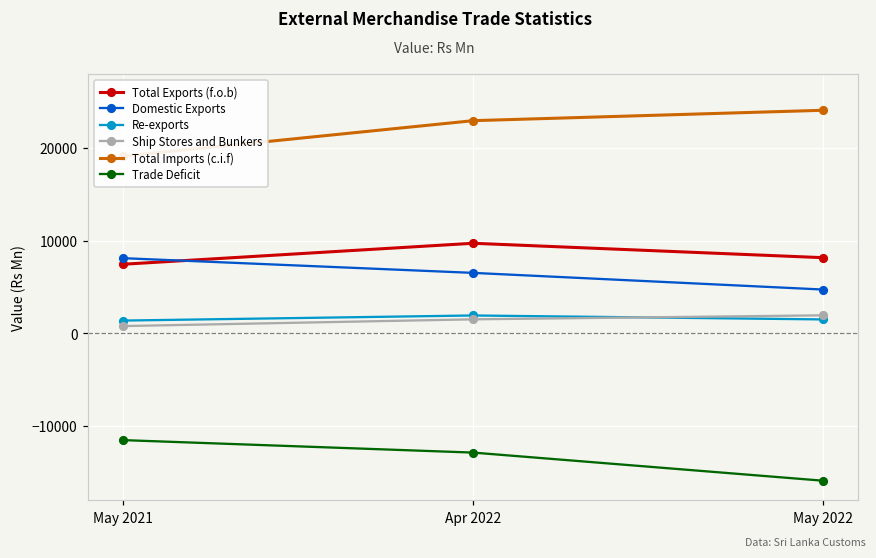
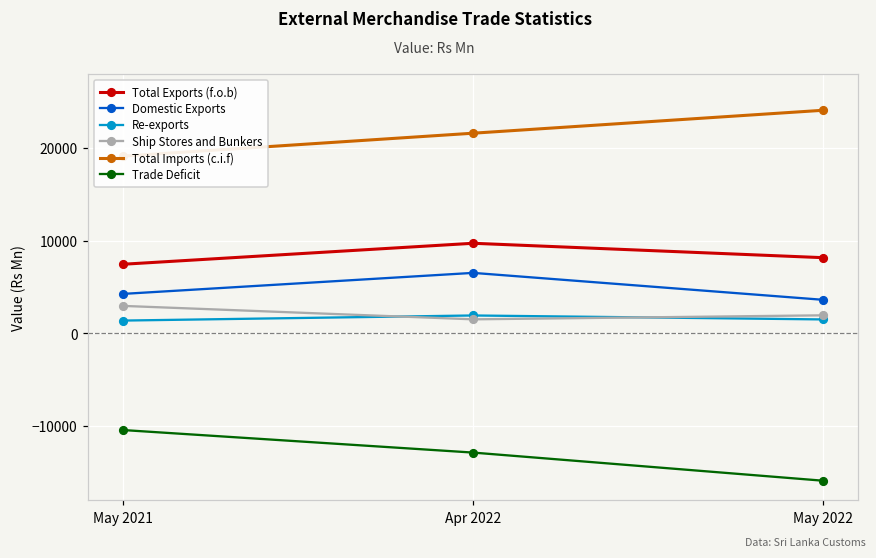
Domestic Exports, May 2021: 8000 -> 4000
Ship Stores and Bunkers, May 2021: 1000 -> 3000
Trade Deficit, May 2021: -12000 -> -10000
Total Imports (c.i.f), Apr 2022: 23000 -> 22000
Domestic Exports, May 2022: 5000 -> 4000
